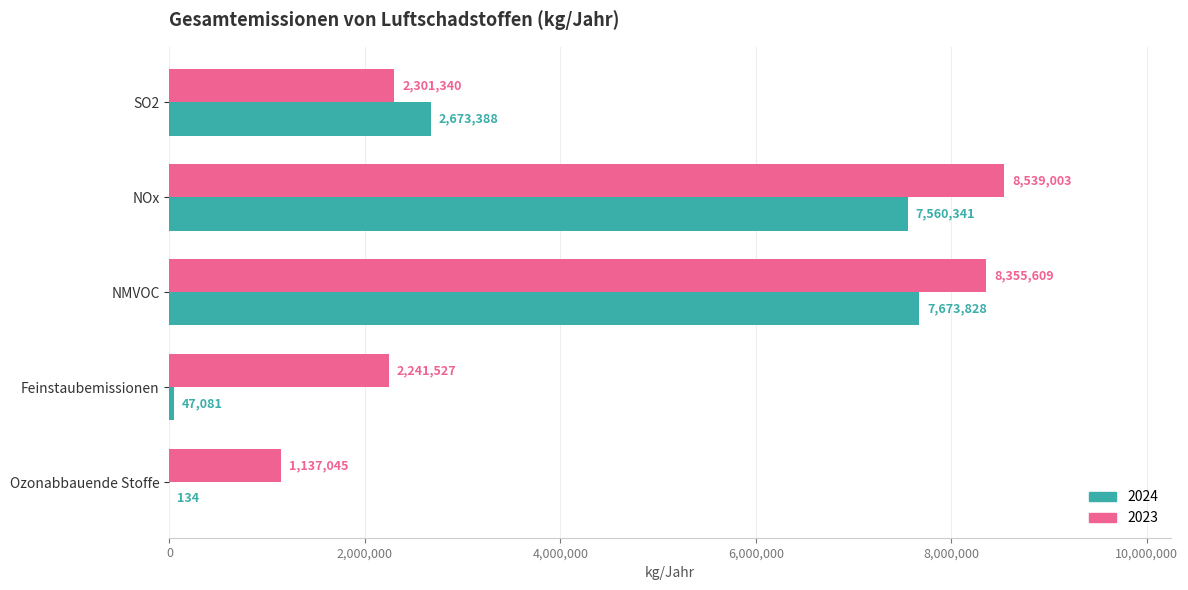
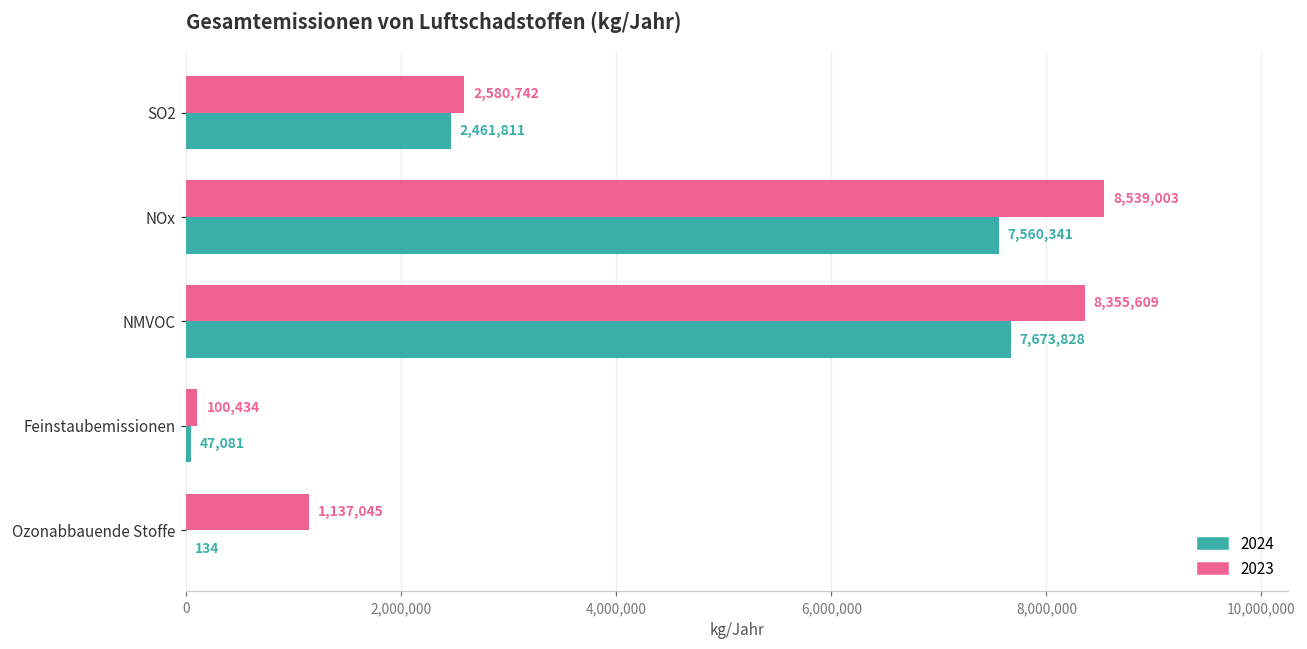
2023, SO2: 2,301,340 -> 2,580,742
2024, SO2: 2,673,388 -> 2,461,811
2023, Feinstaubemissionen: 2,241,527 -> 100,434
